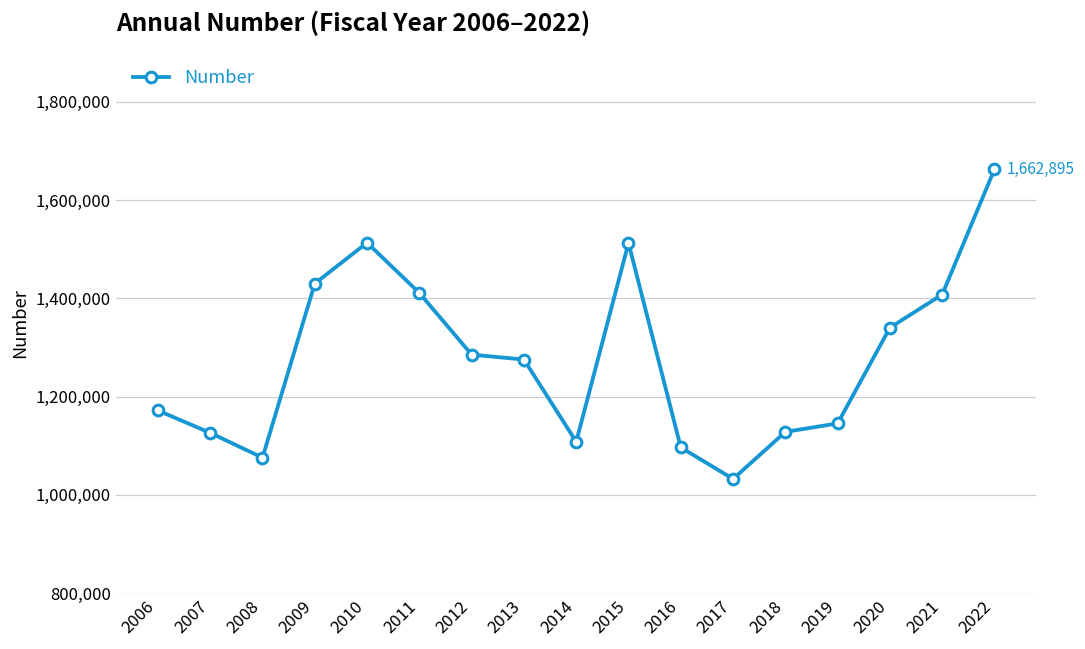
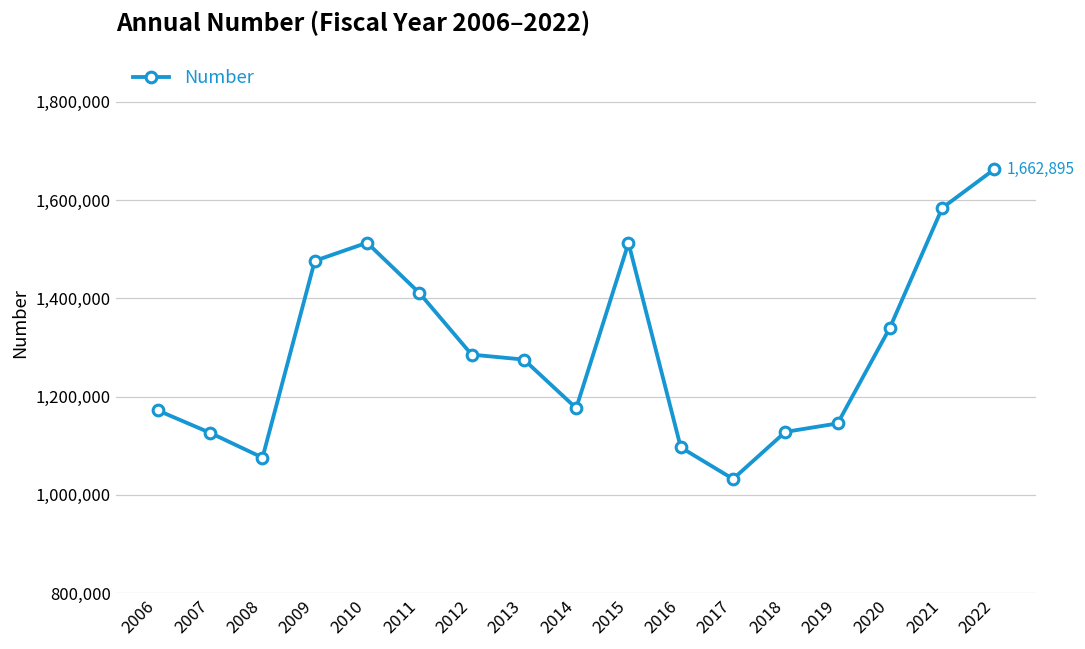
2009: 1,430,000 -> 1,480,000
2014: 1,110,000 -> 1,180,000
2021: 1,410,000 -> 1,580,000
